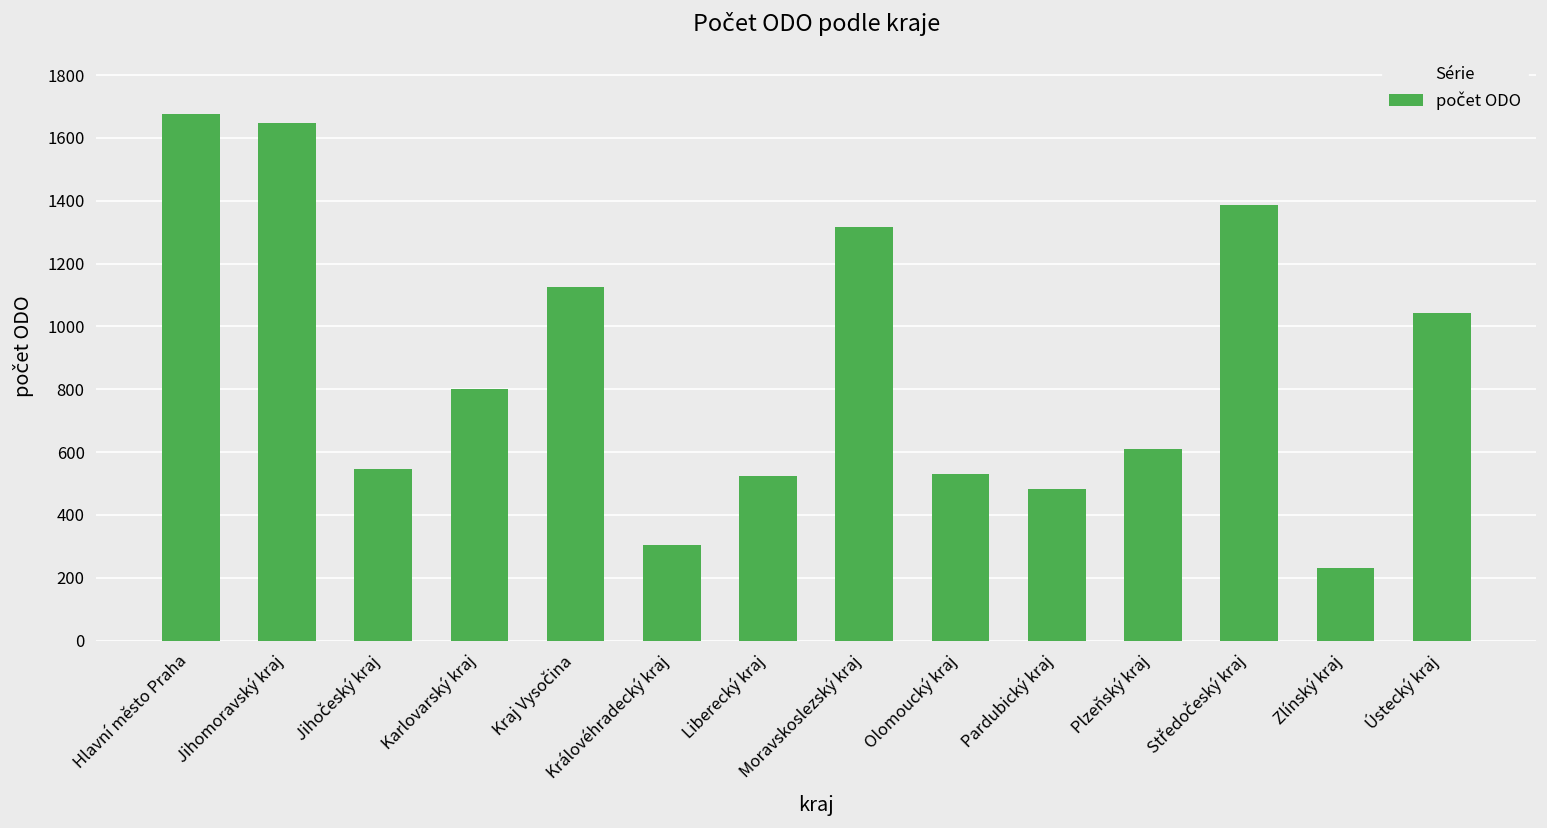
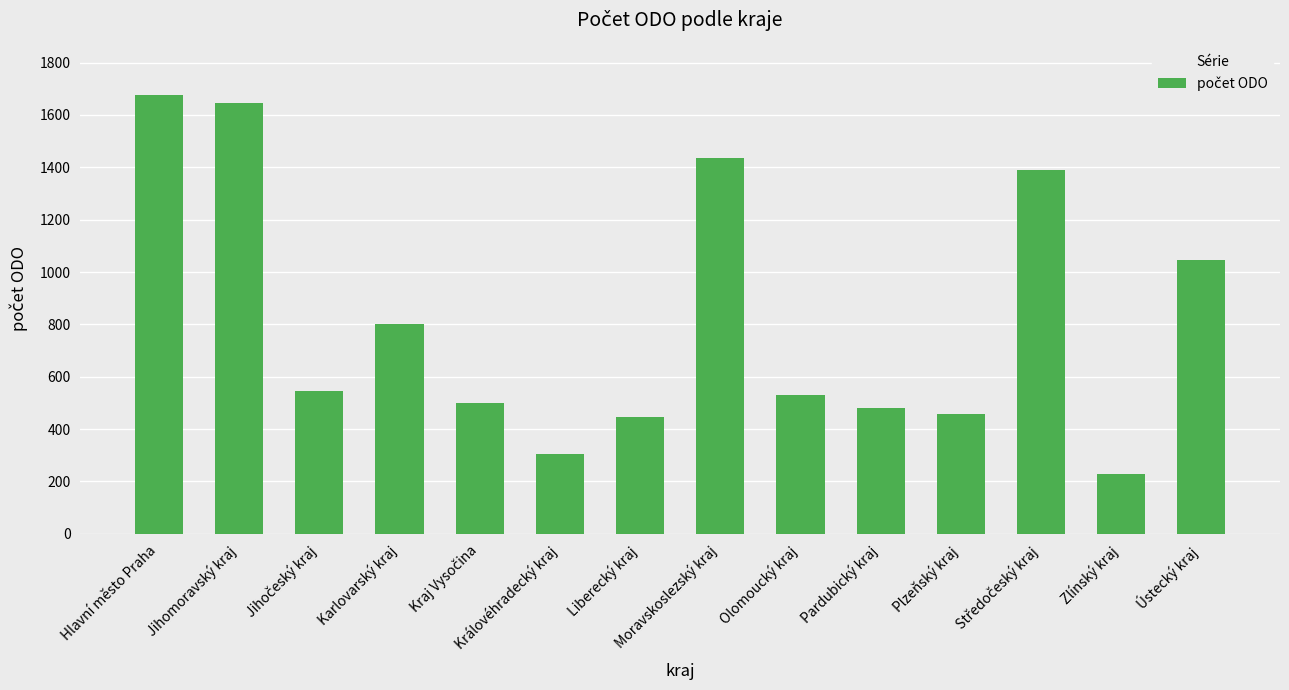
Kraj Vysočina: 1130 -> 500
Liberecký kraj: 520 -> 450
Moravskoslezský kraj: 1320 -> 1440
Plzeňský kraj: 610 -> 460
